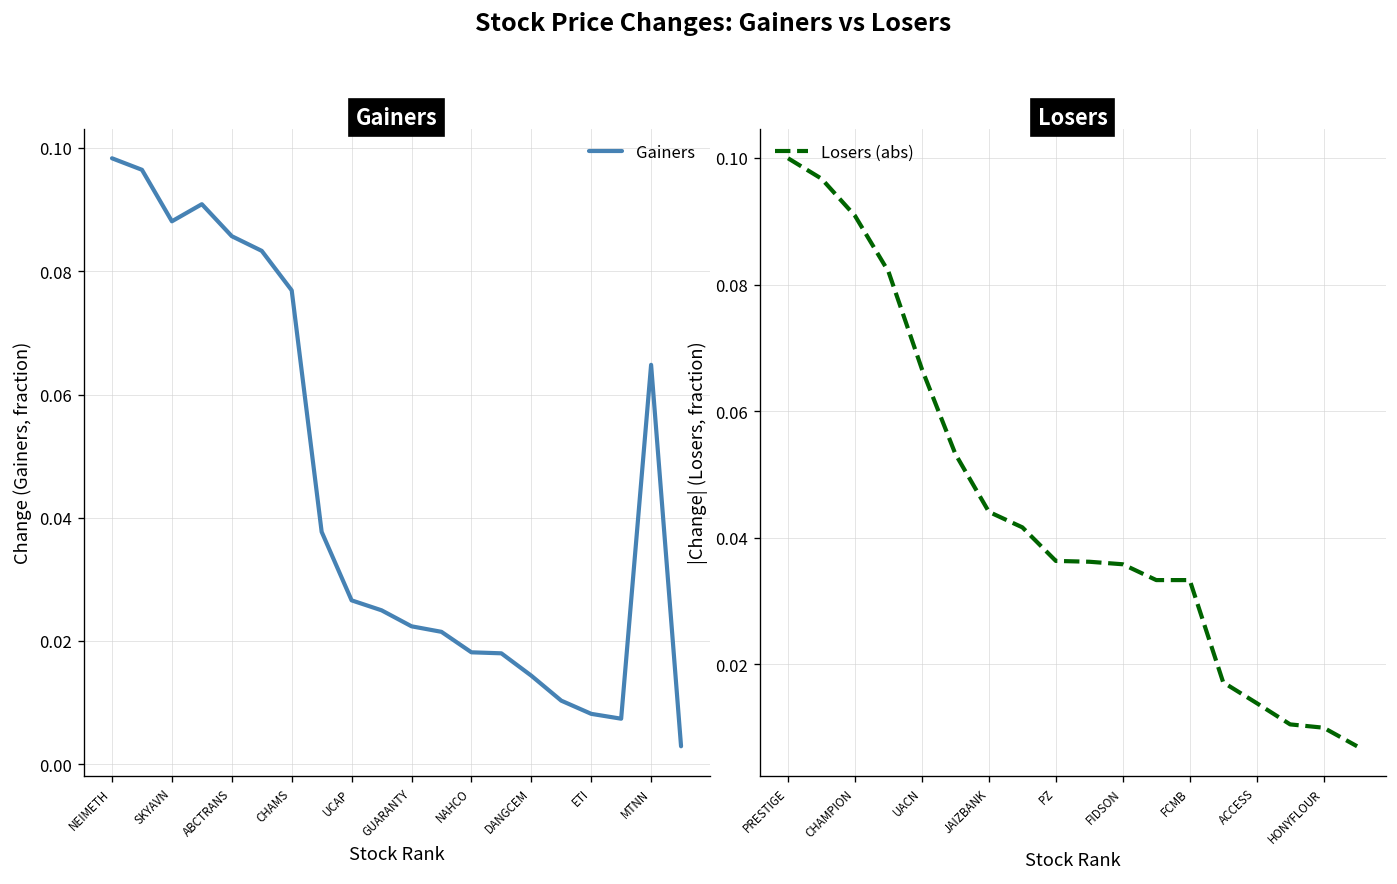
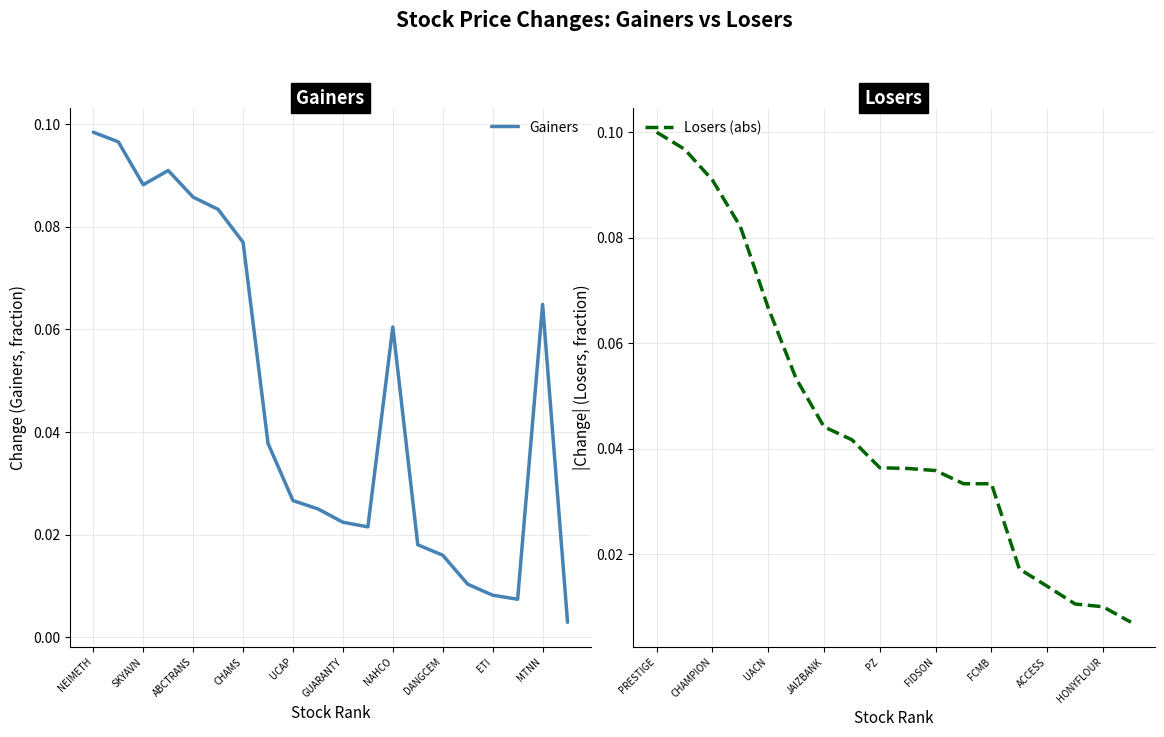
Gainers, NAHCO: 0.018 -> 0.060
Gainers, DANGCEM: 0.014 -> 0.016
